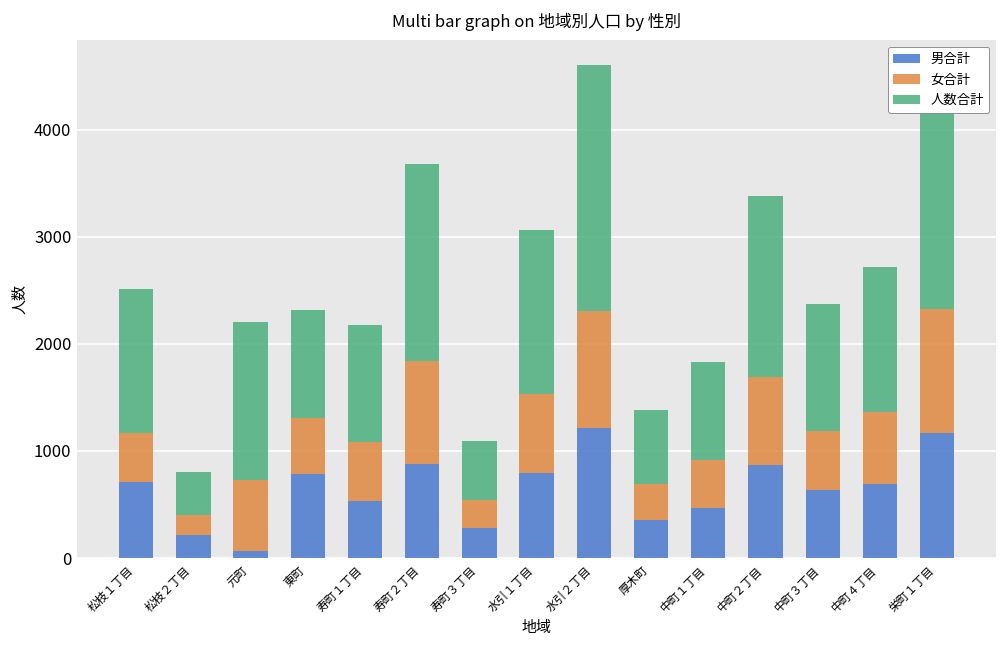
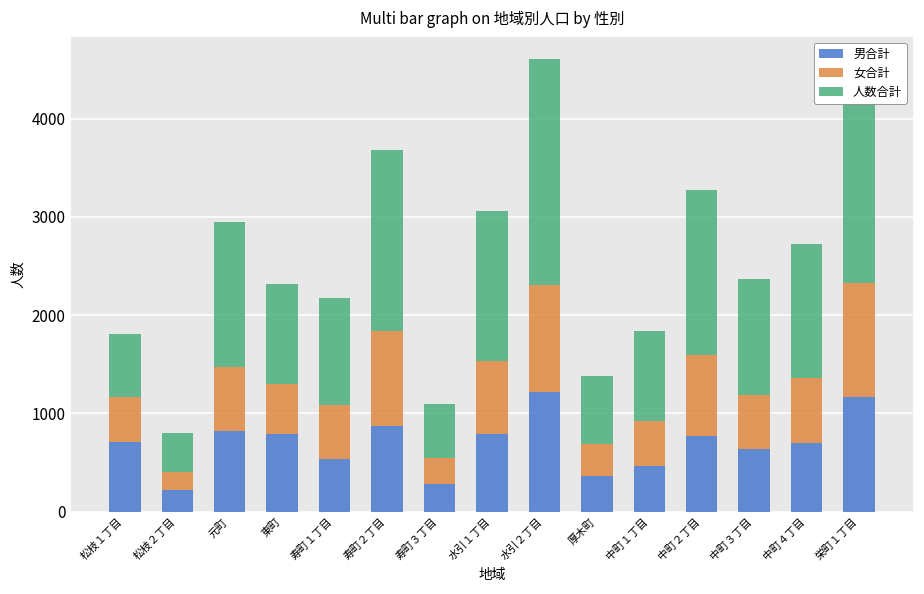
人数合計, 松枝１丁目: 1300 -> 600
男合計, 元町: 100 -> 800
男合計, 中町２丁目: 900 -> 800
